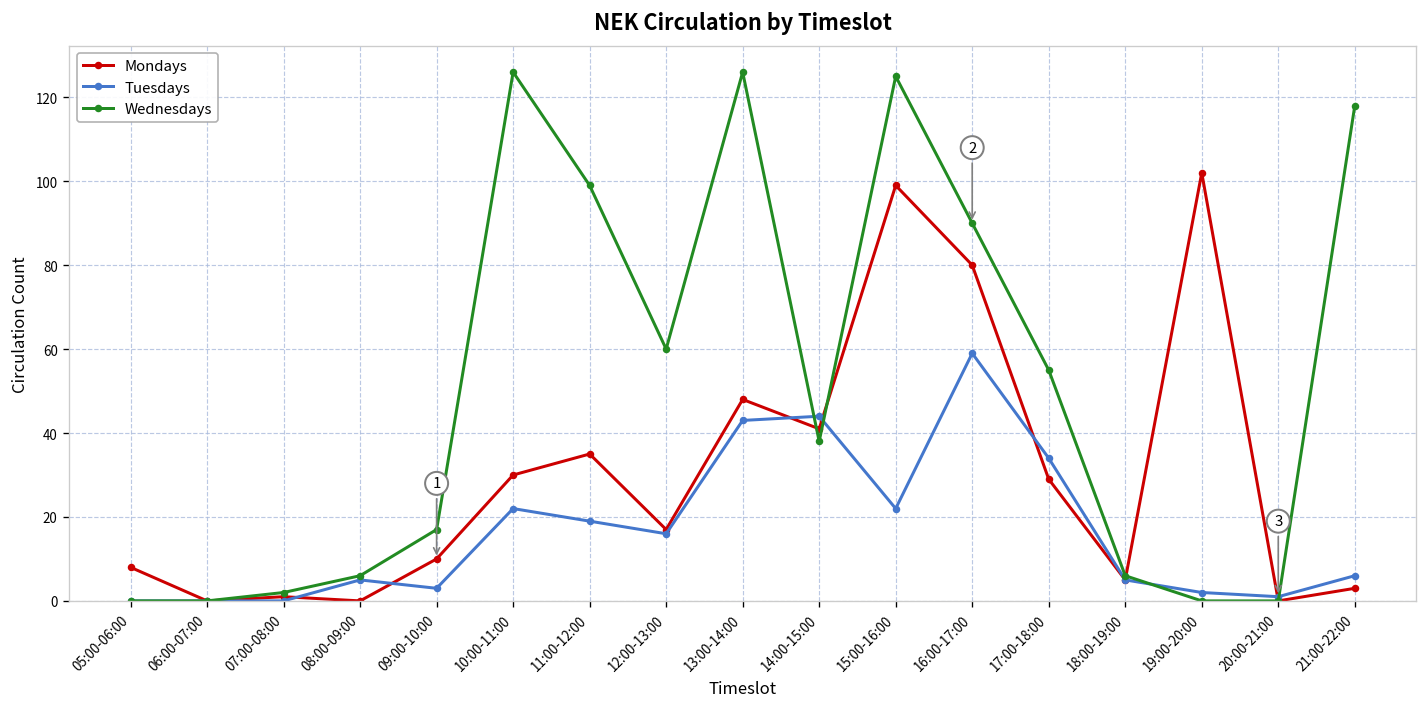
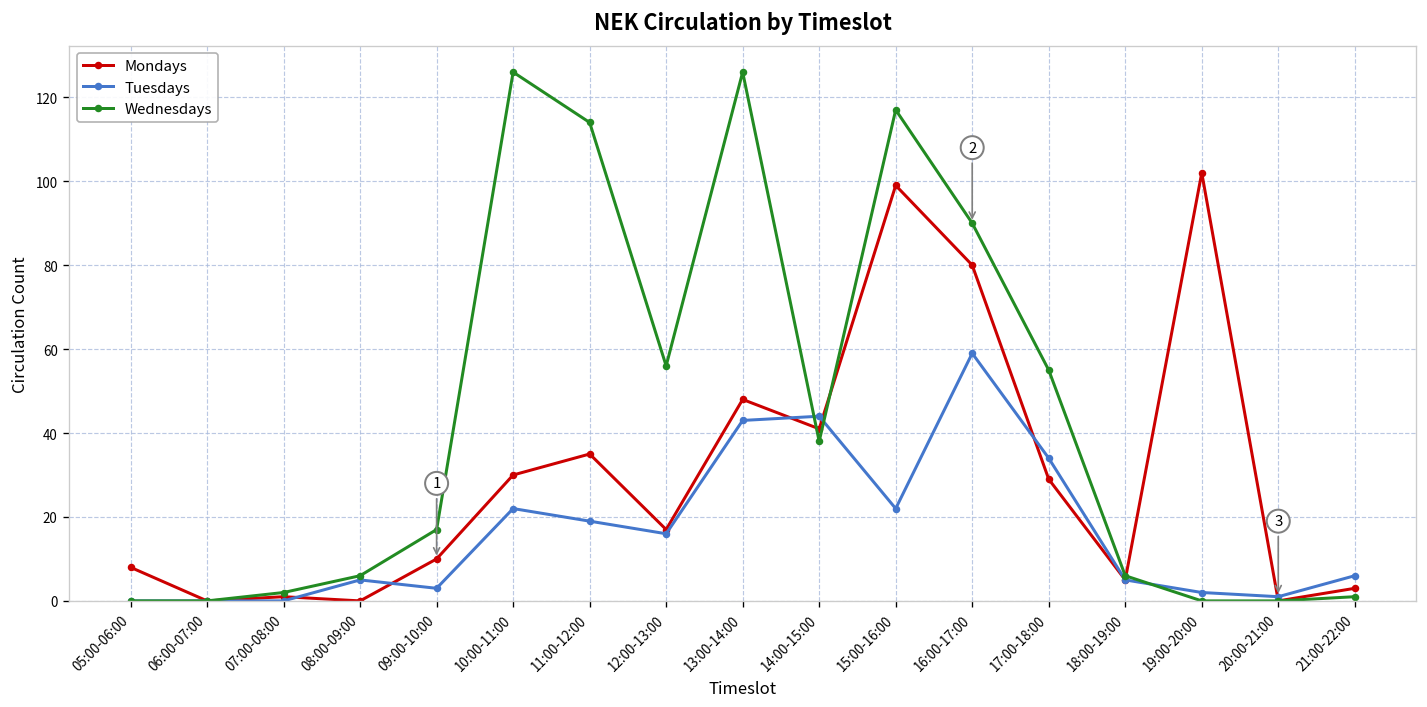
Wednesdays, 11:00-12:00: 99 -> 114
Wednesdays, 12:00-13:00: 60 -> 56
Wednesdays, 15:00-16:00: 125 -> 117
Wednesdays, 21:00-22:00: 118 -> 1
